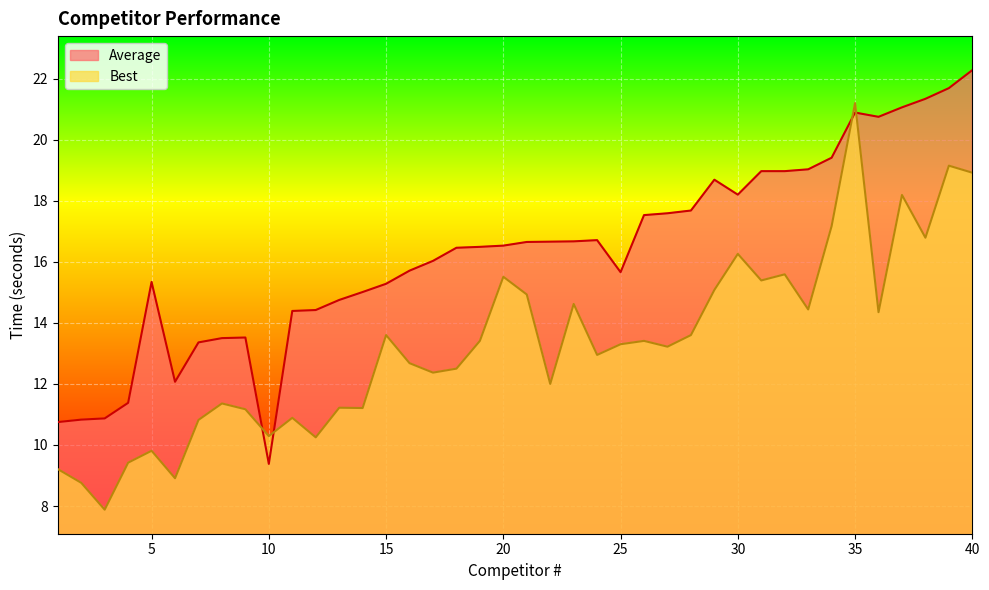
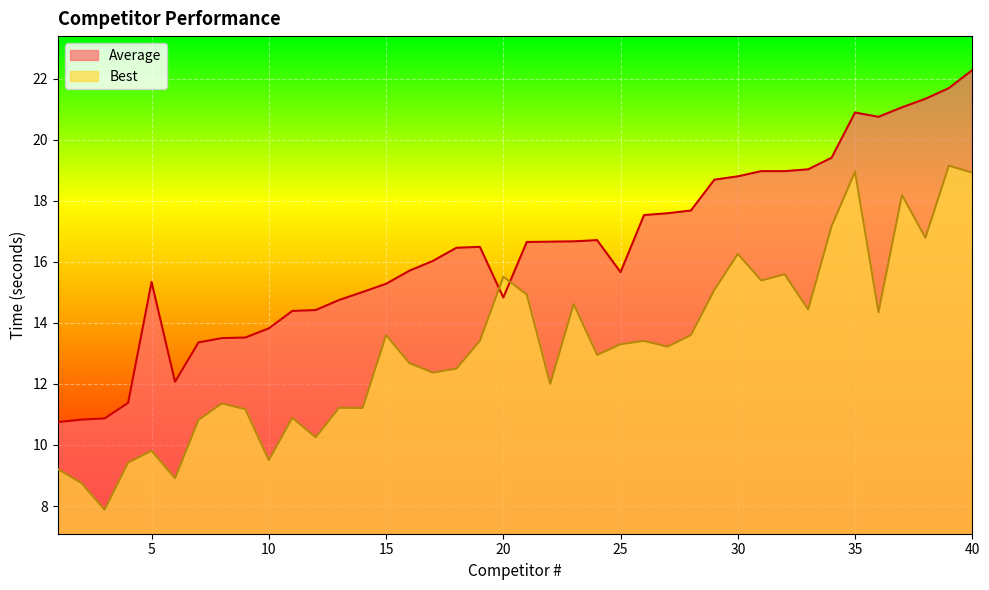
Average, 10: 9.4 -> 13.8
Best, 10: 10.3 -> 9.5
Average, 20: 16.5 -> 14.8
Average, 30: 18.2 -> 18.8
Best, 35: 21.2 -> 19.0
